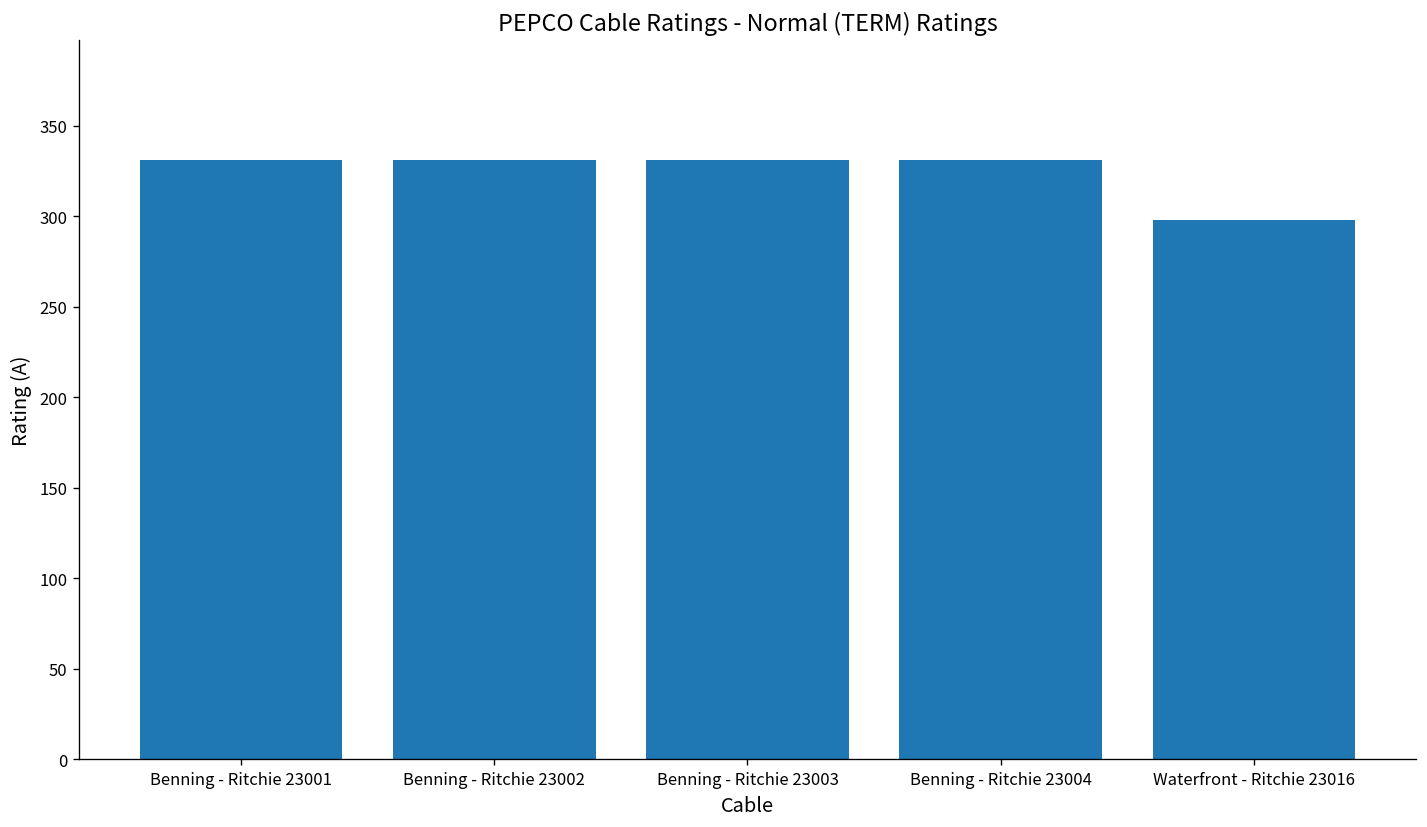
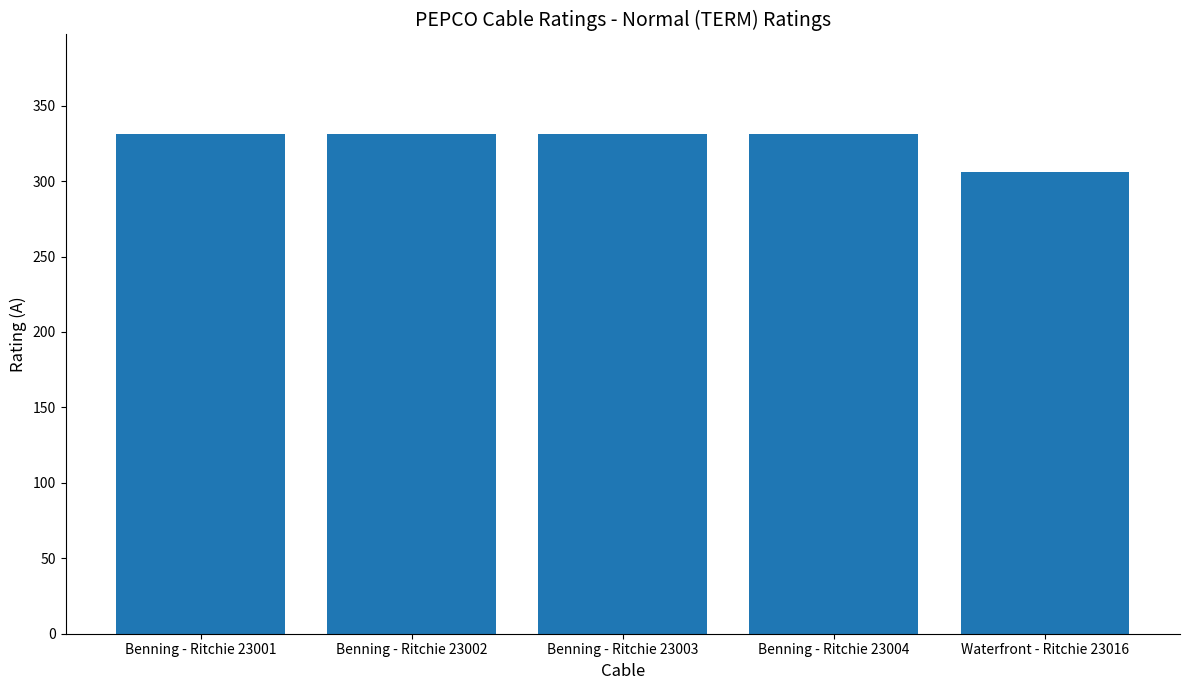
Waterfront - Ritchie 23016: 298 -> 306
